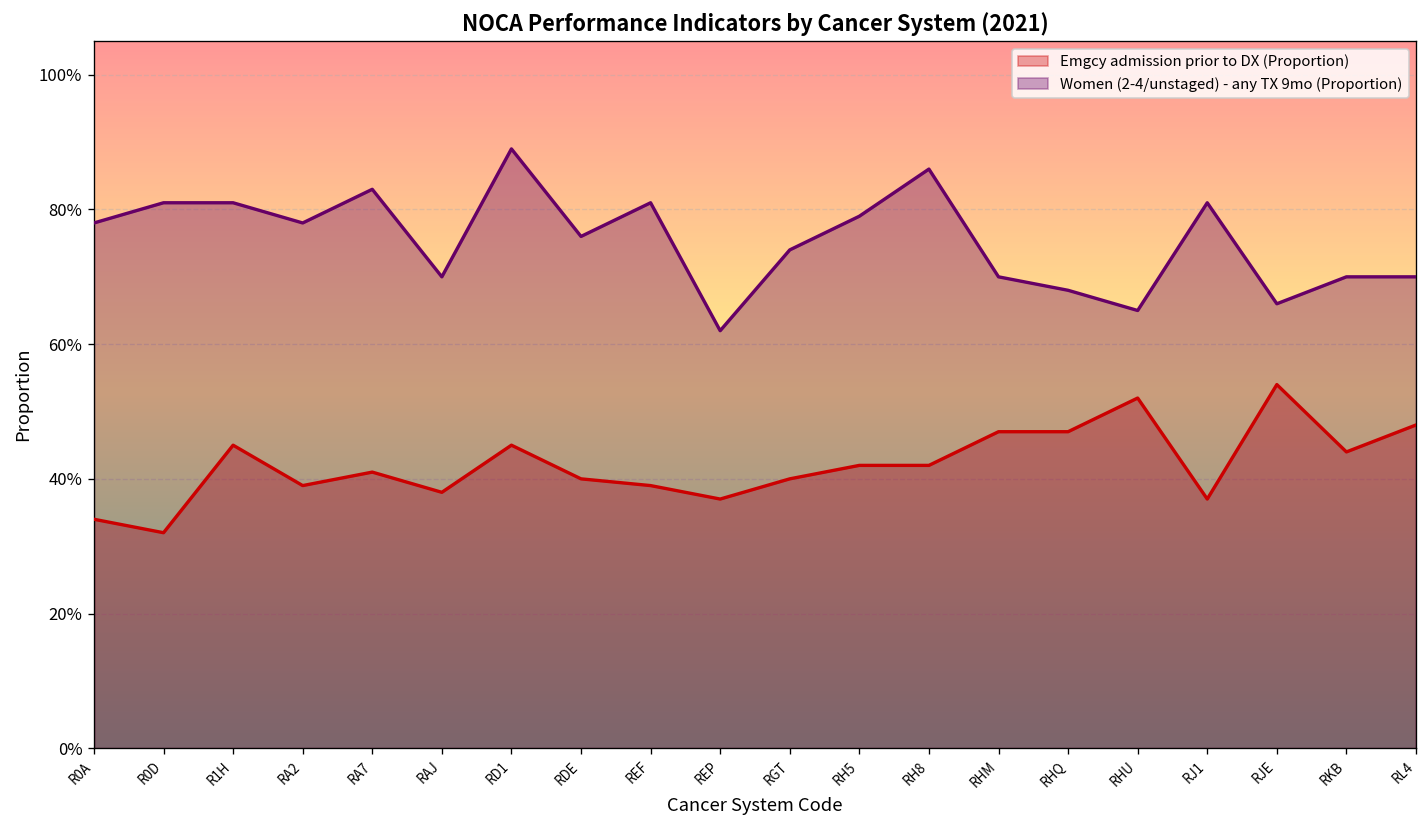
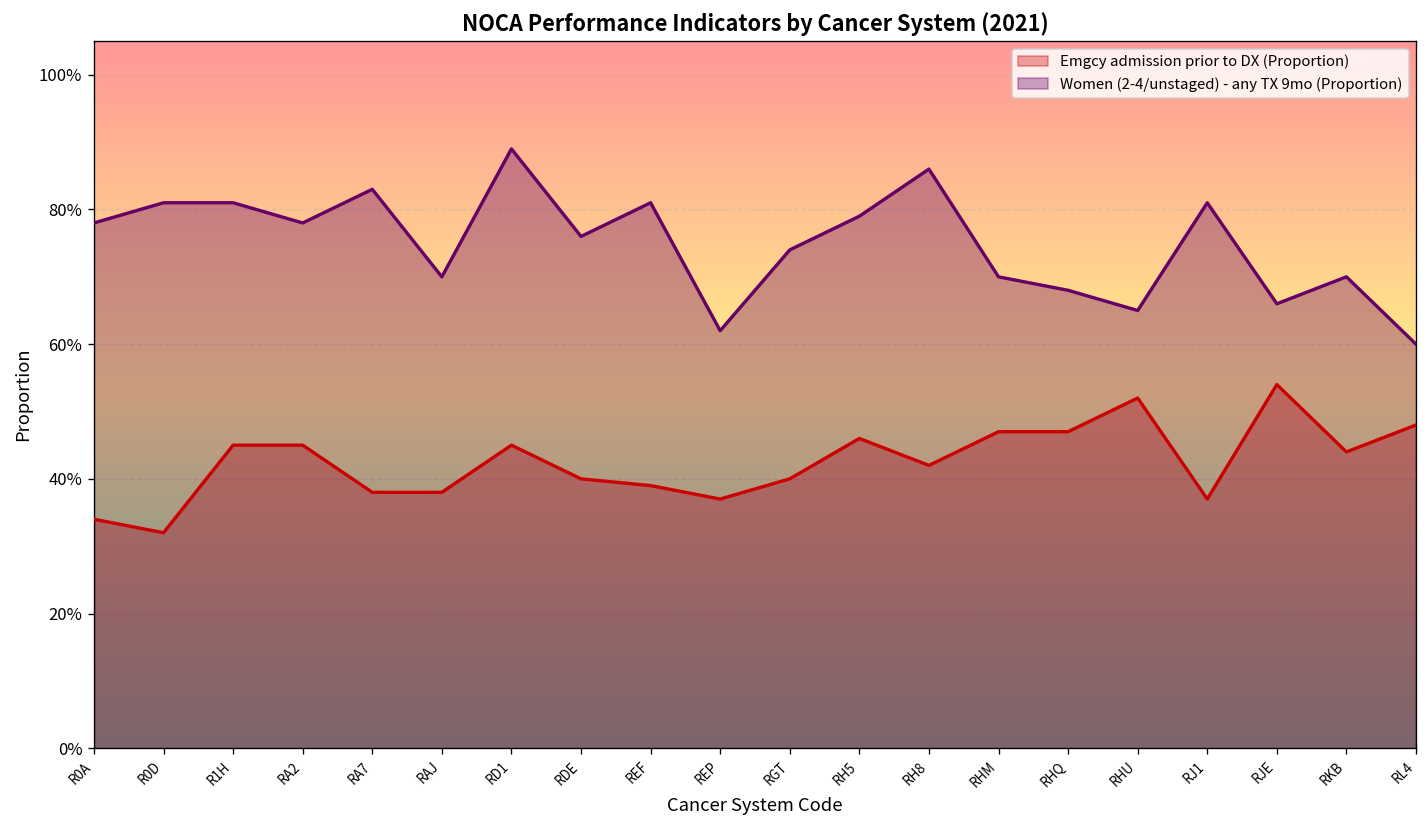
Emgcy admission prior to DX (Proportion), RA2: 39% -> 45%
Emgcy admission prior to DX (Proportion), RA7: 41% -> 38%
Emgcy admission prior to DX (Proportion), RH5: 42% -> 46%
Women (2-4/unstaged) - any TX 9mo (Proportion), RL4: 70% -> 60%
